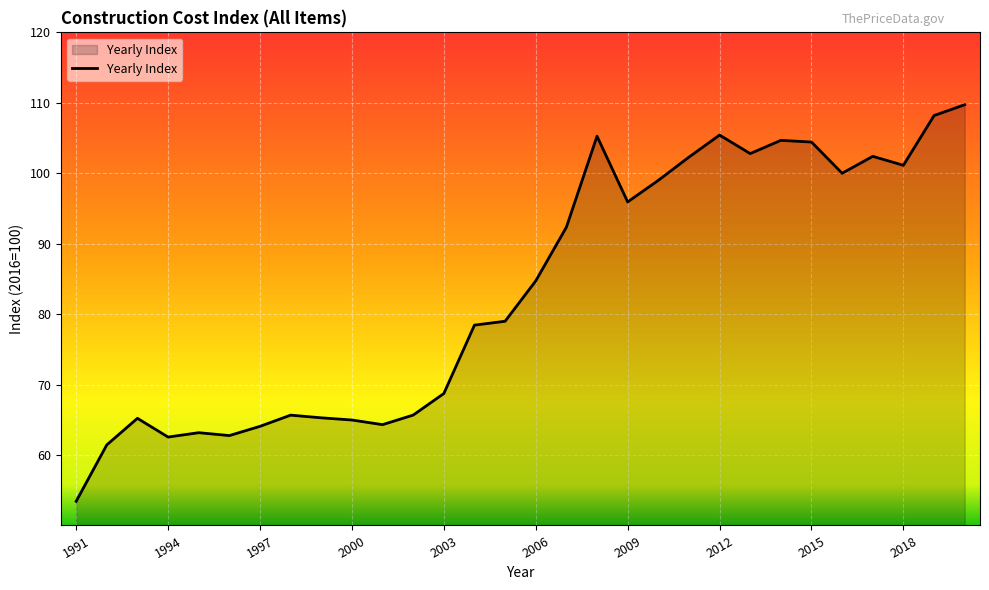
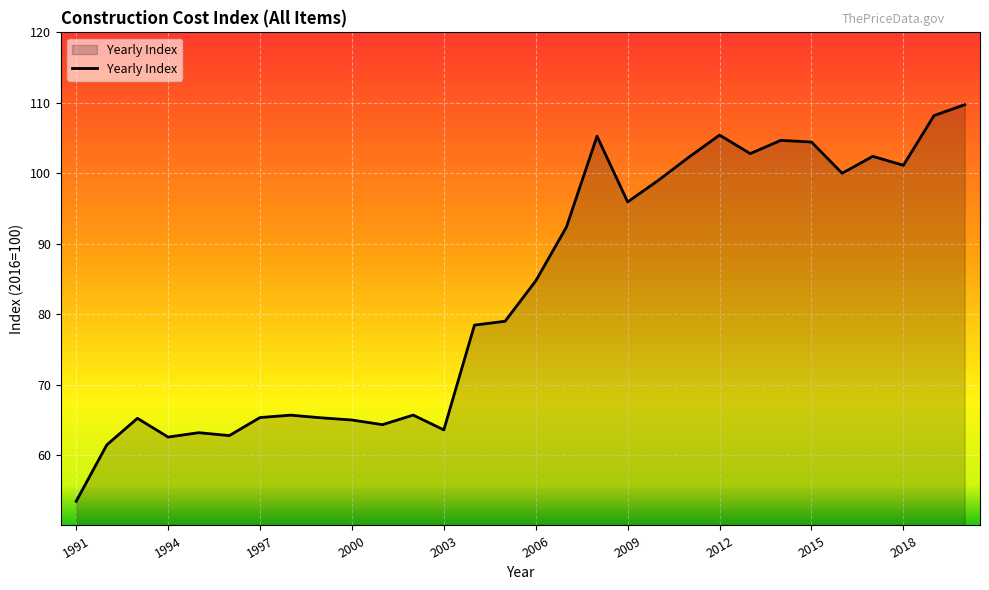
1997: 64 -> 65
2003: 69 -> 64
